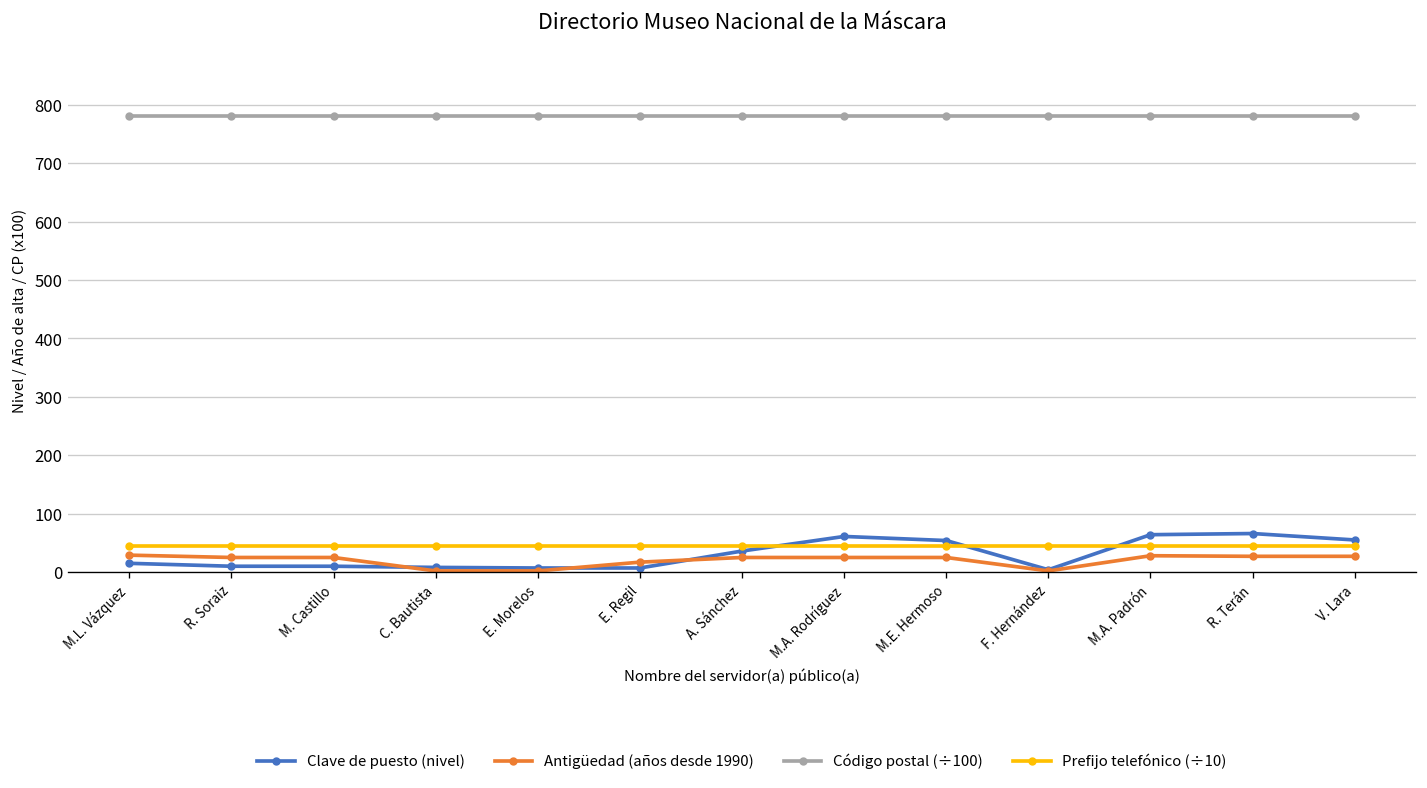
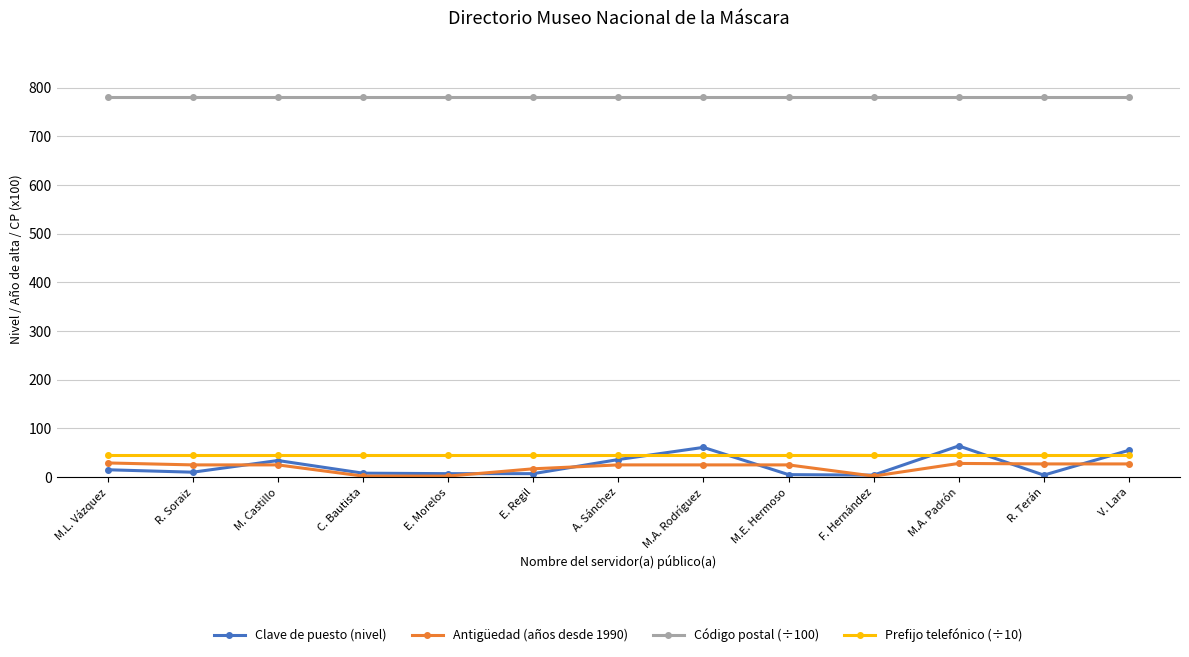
Clave de puesto (nivel), M. Castillo: 10 -> 30
Clave de puesto (nivel), M.E. Hermoso: 50 -> 10
Clave de puesto (nivel), R. Terán: 70 -> 0
